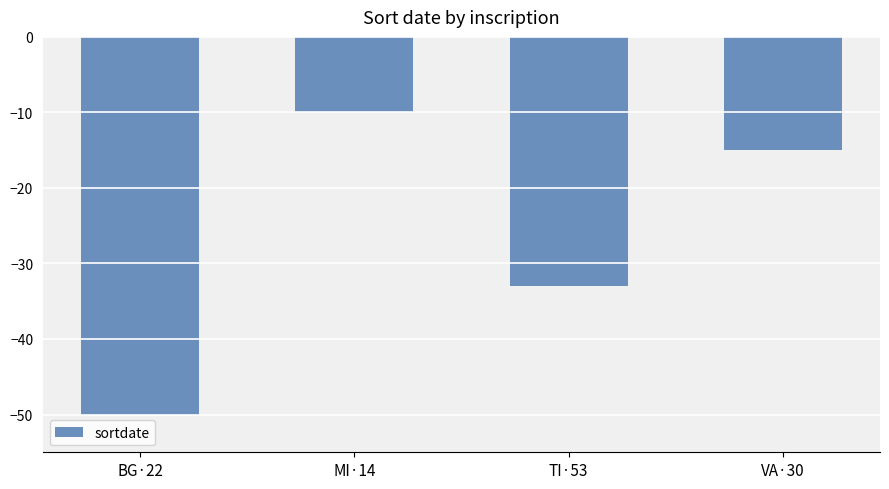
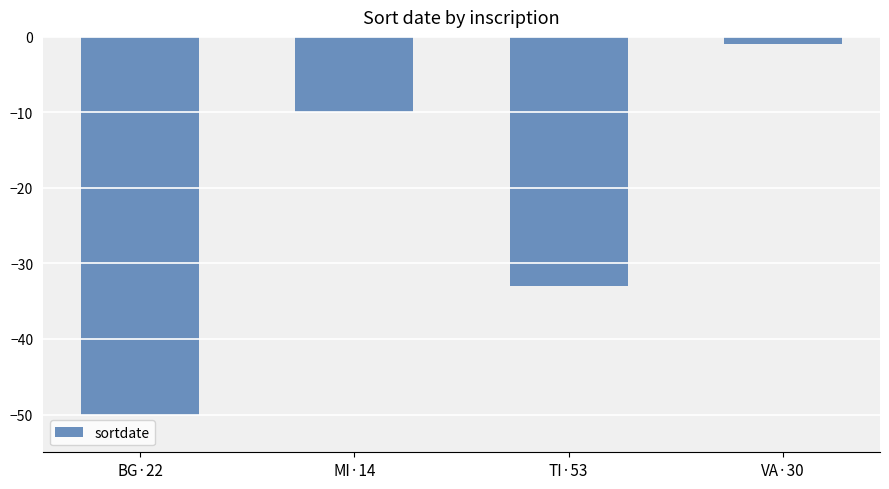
VA·30: -15 -> -1
